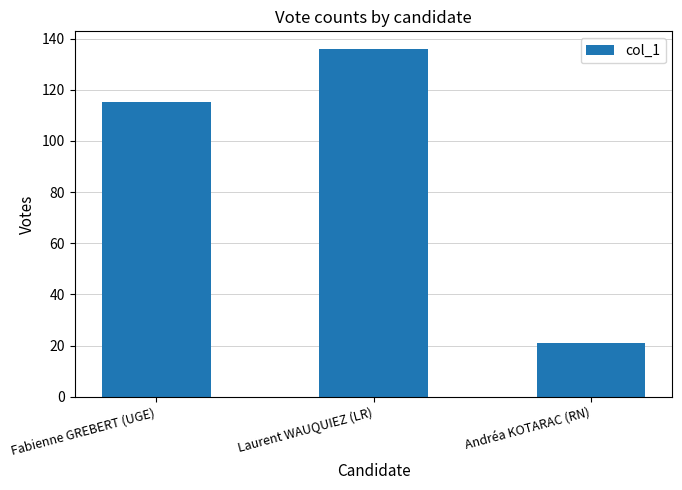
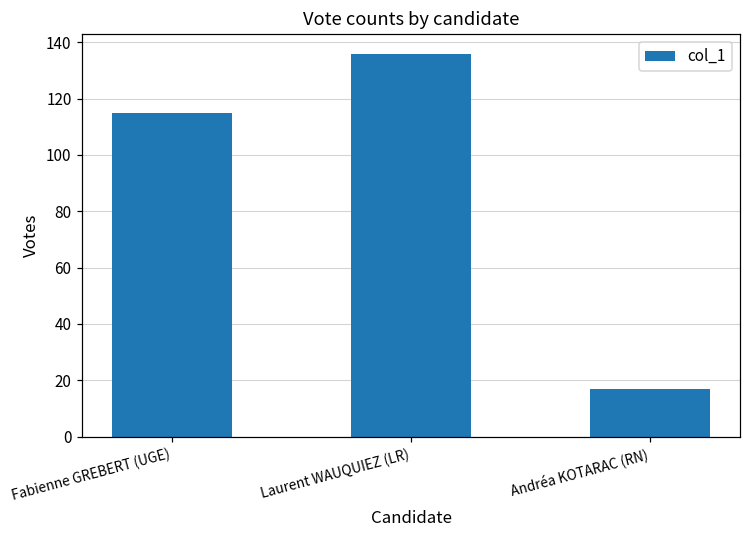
Andréa KOTARAC (RN): 21 -> 17
